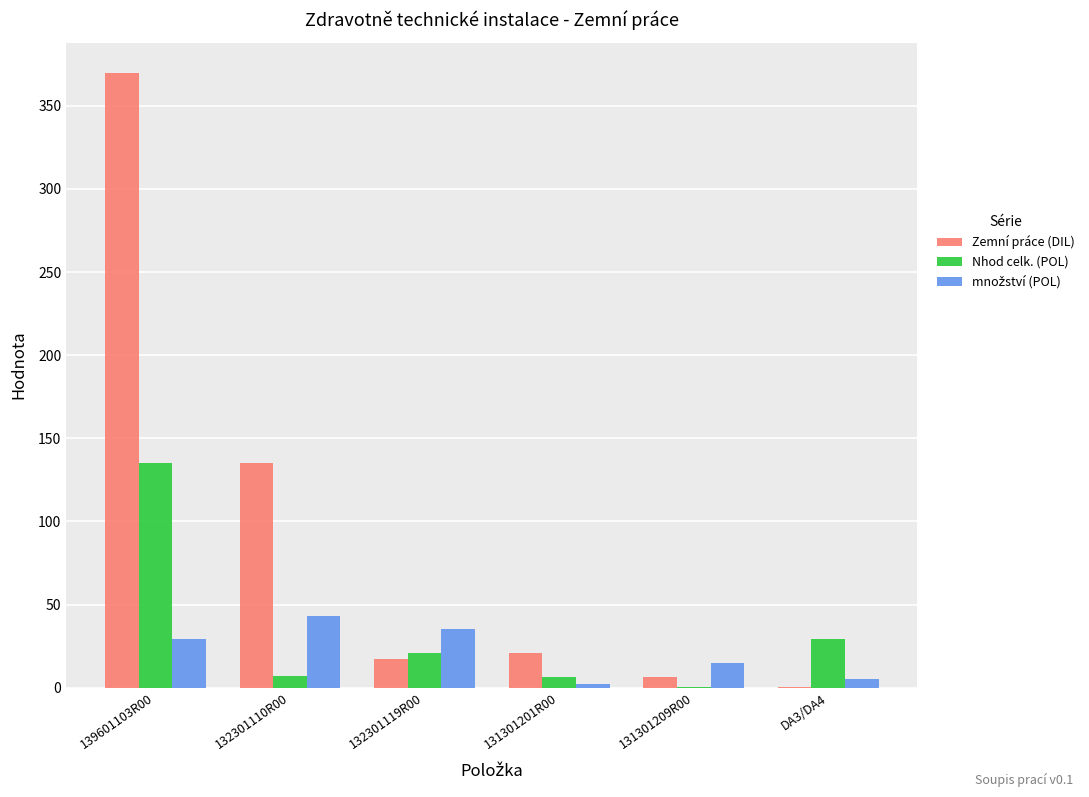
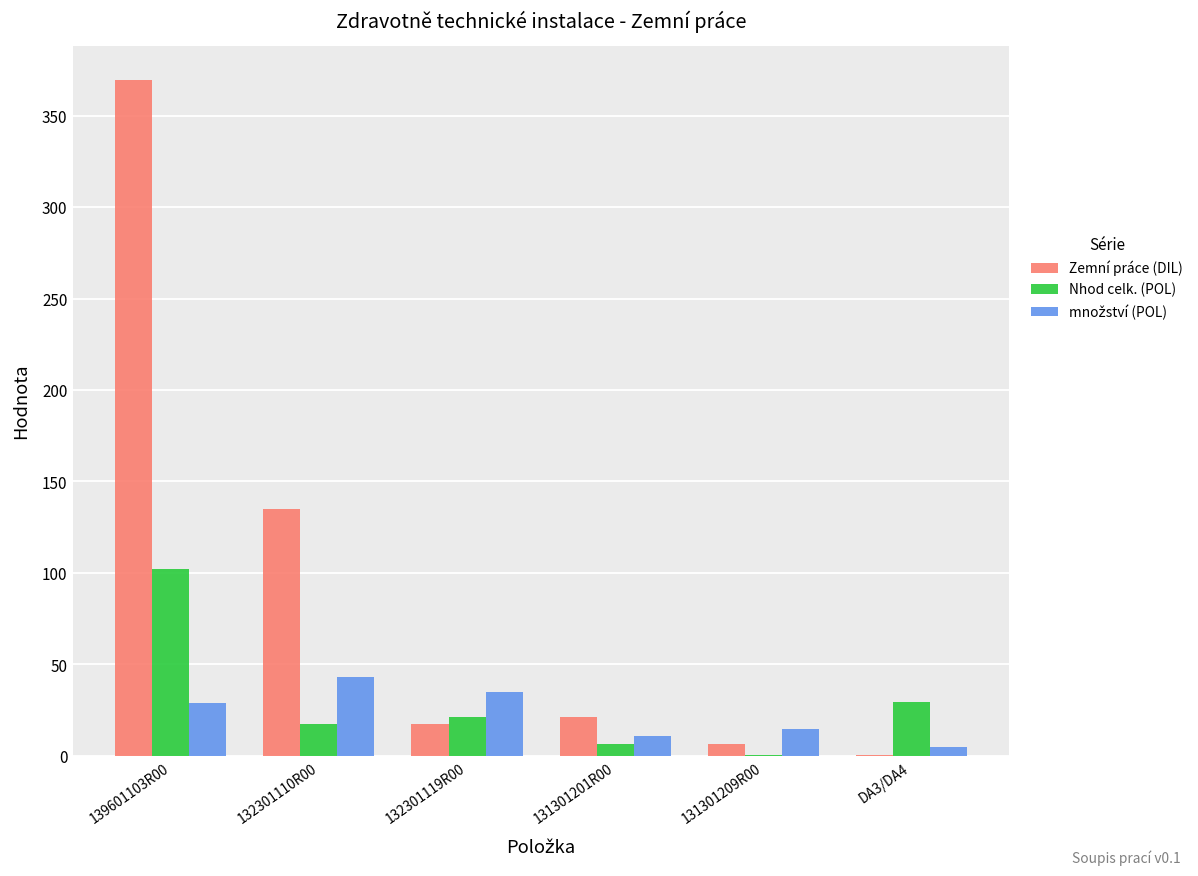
Nhod celk. (POL), 139601103R00: 135 -> 102
Nhod celk. (POL), 132301110R00: 7 -> 17
množství (POL), 131301201R00: 2 -> 11
